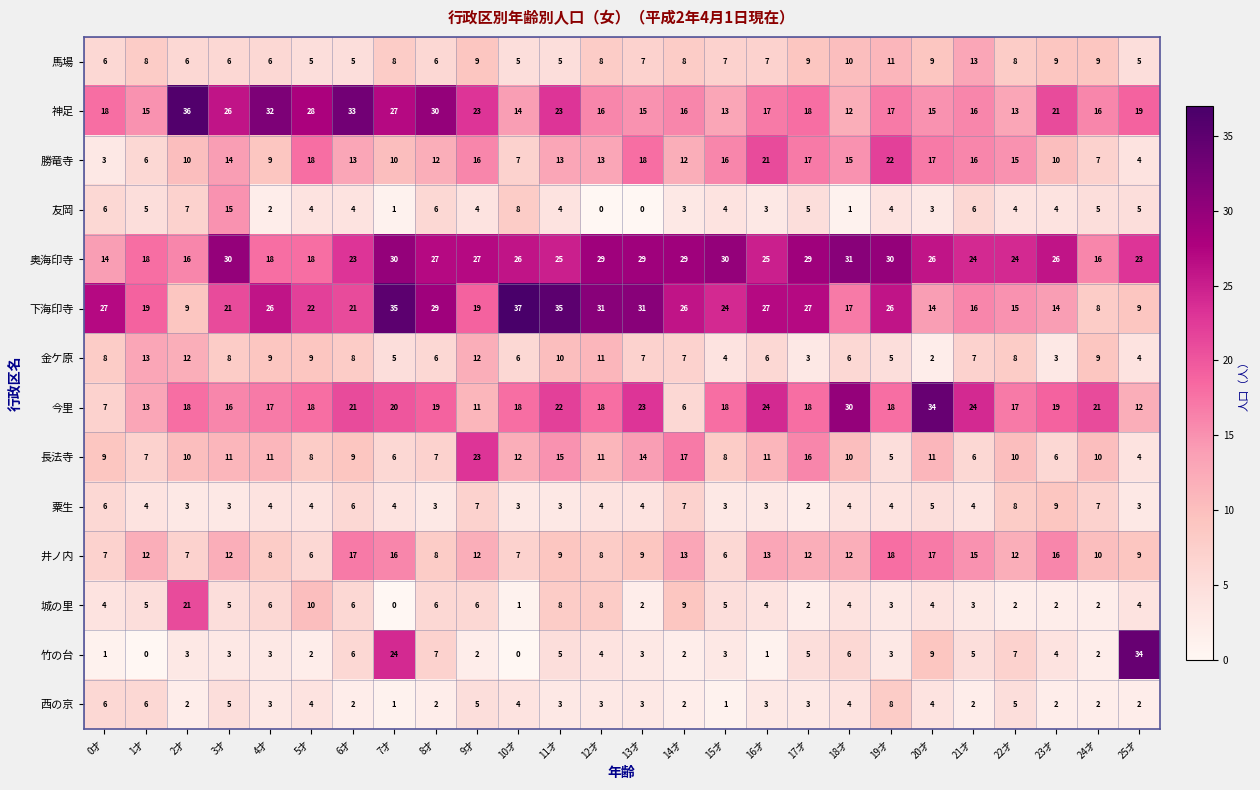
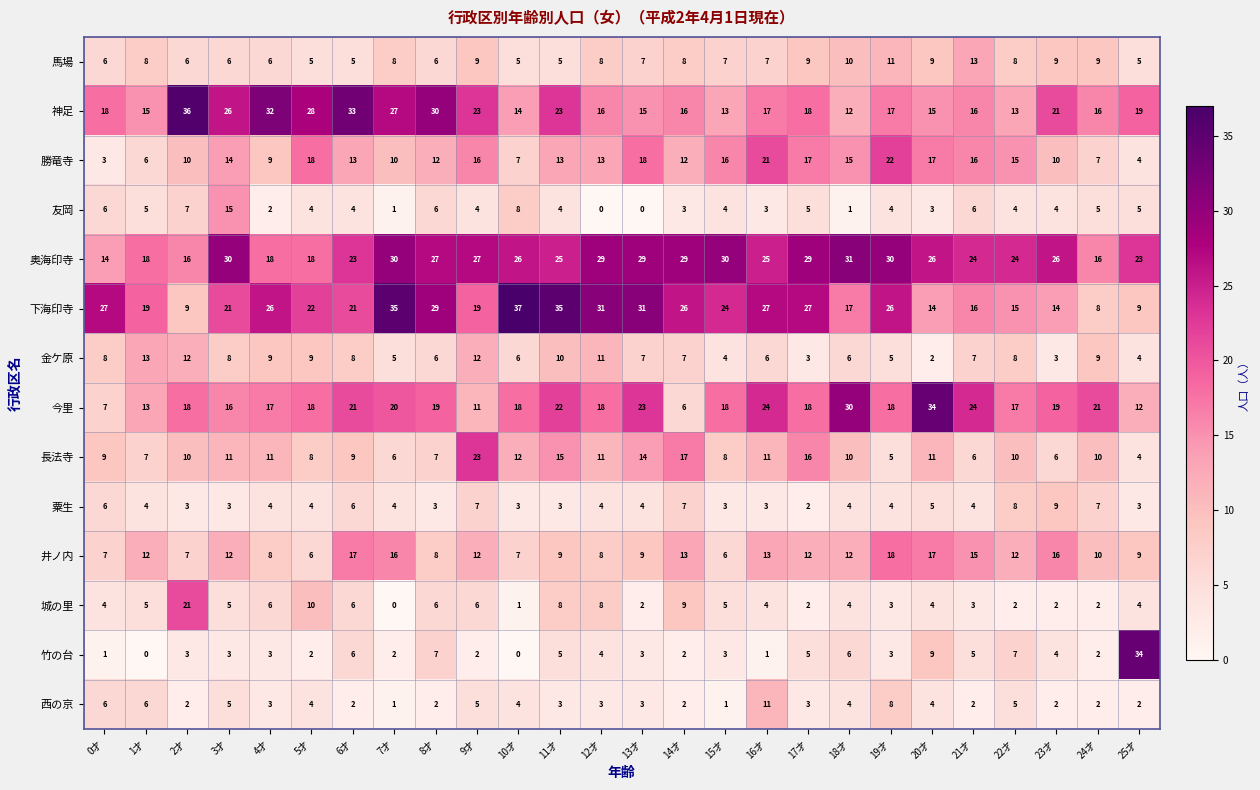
竹の台, 7才: 24 -> 2
西の京, 16才: 3 -> 11
